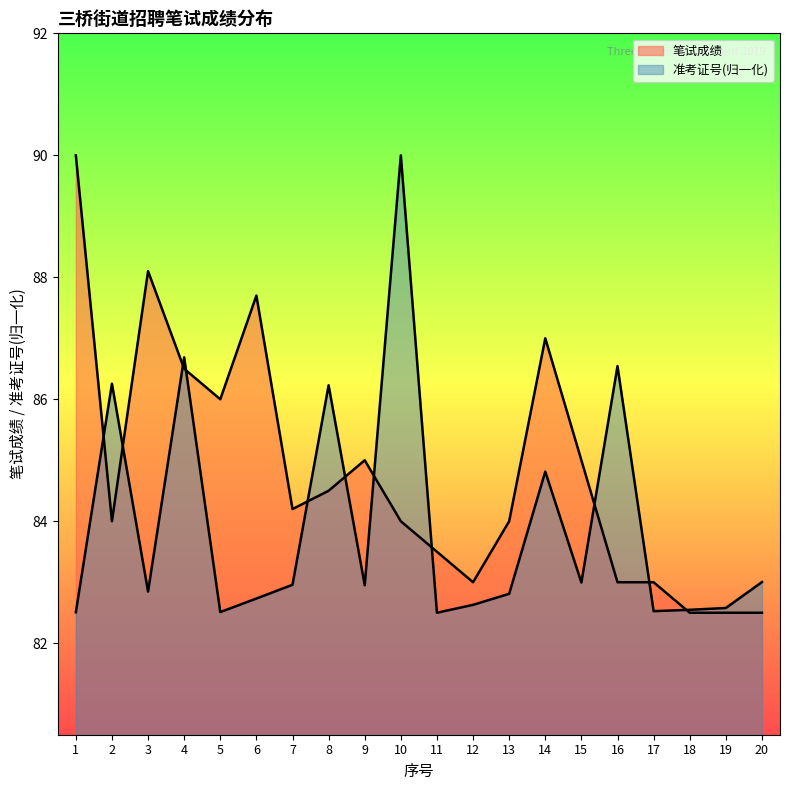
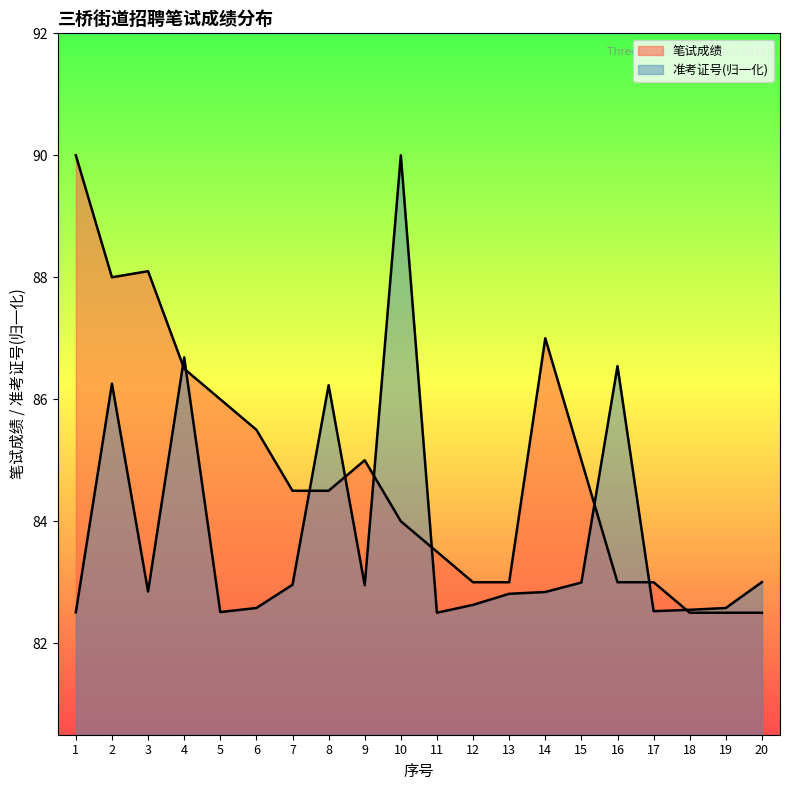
笔试成绩, 2: 84 -> 88
笔试成绩, 6: 87.7 -> 85.5
准考证号(归一化), 6: 82.7 -> 82.6
笔试成绩, 7: 84.2 -> 84.5
笔试成绩, 13: 84 -> 83
准考证号(归一化), 14: 84.8 -> 82.8
